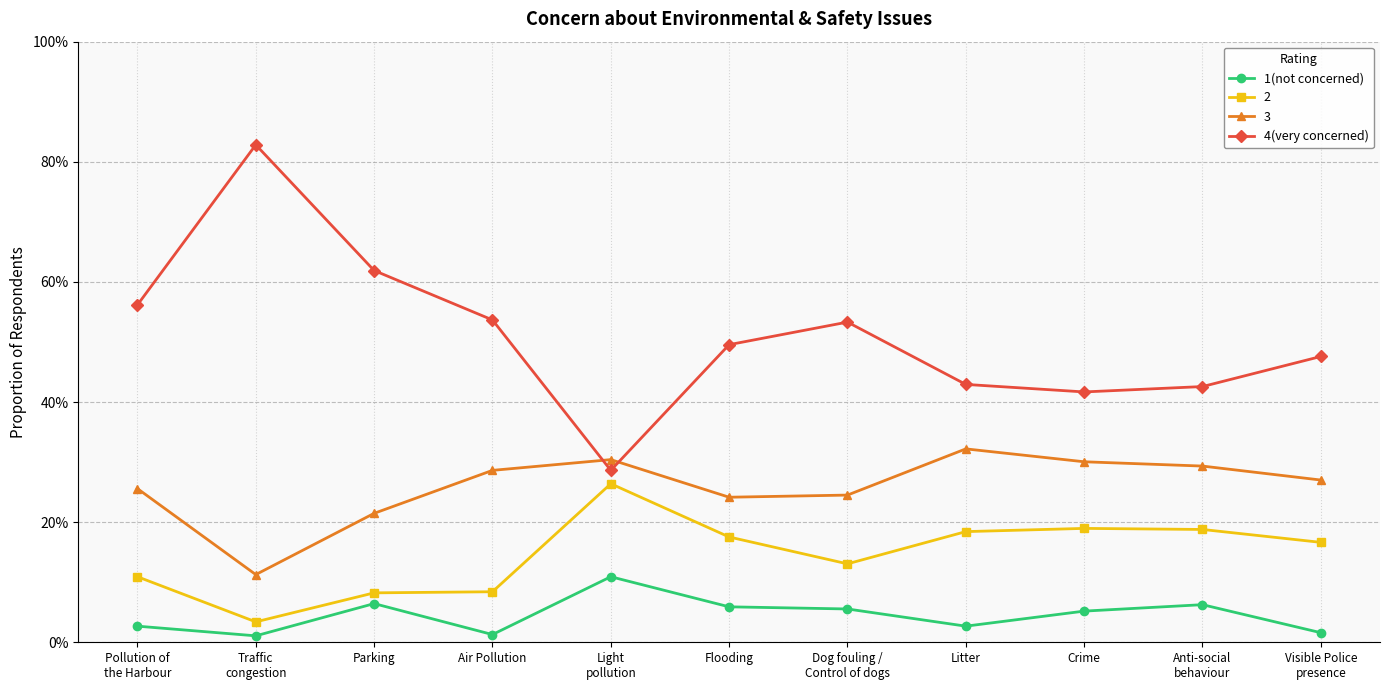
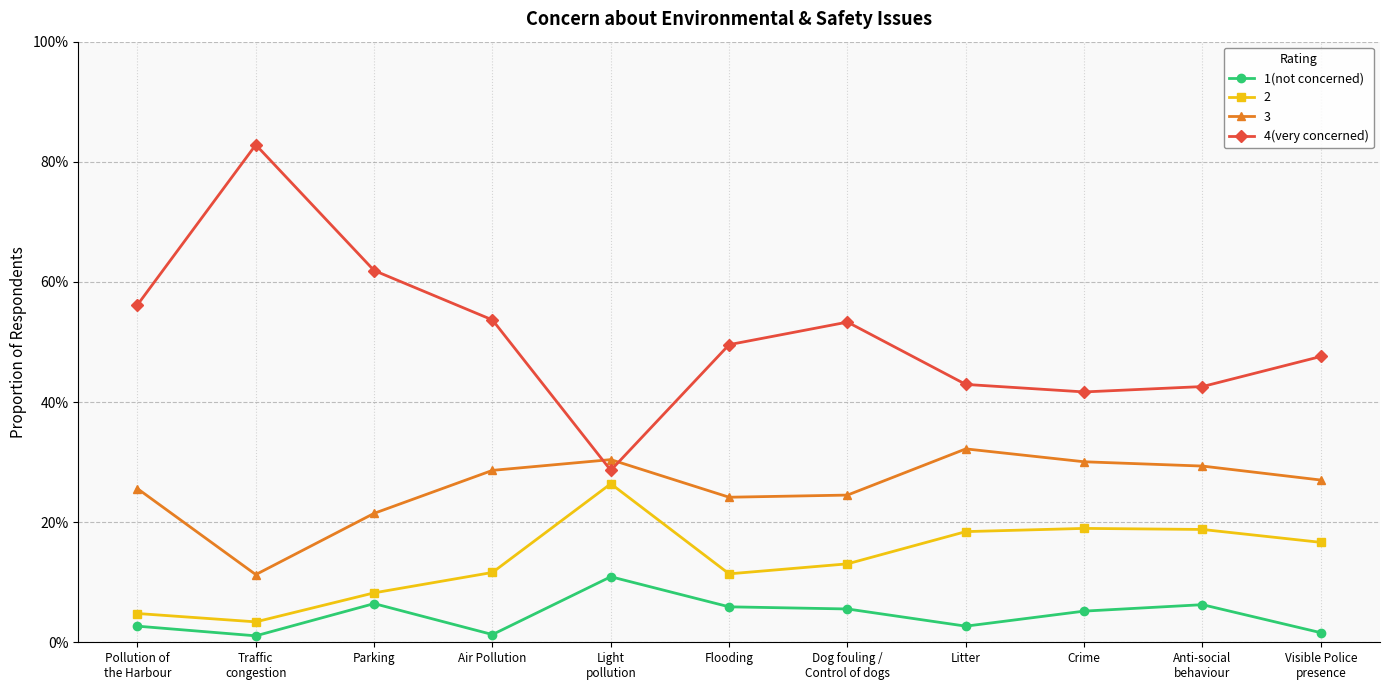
2, Pollution of the Harbour: 11% -> 5%
2, Air Pollution: 8% -> 12%
2, Flooding: 18% -> 11%
